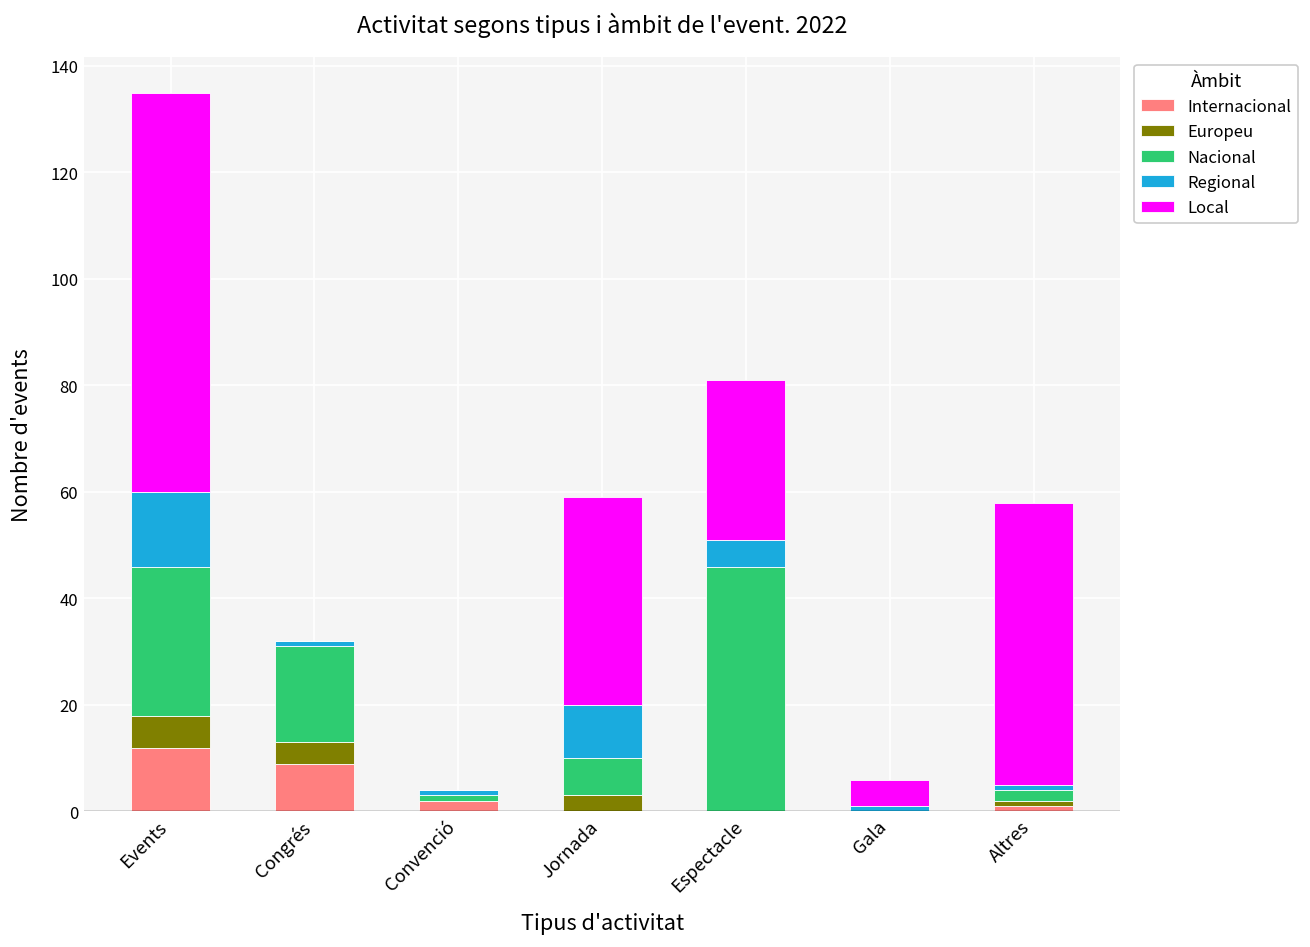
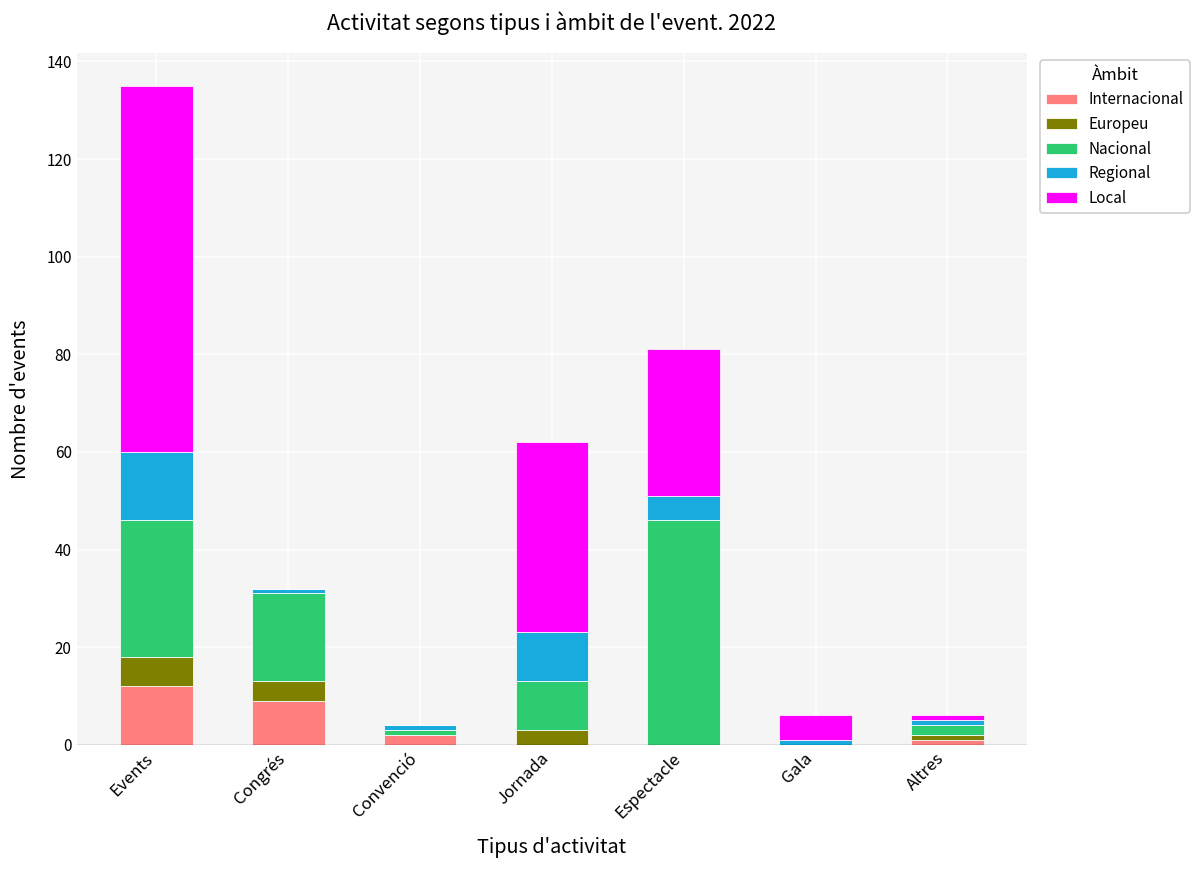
Nacional, Jornada: 7 -> 10
Local, Altres: 53 -> 1
